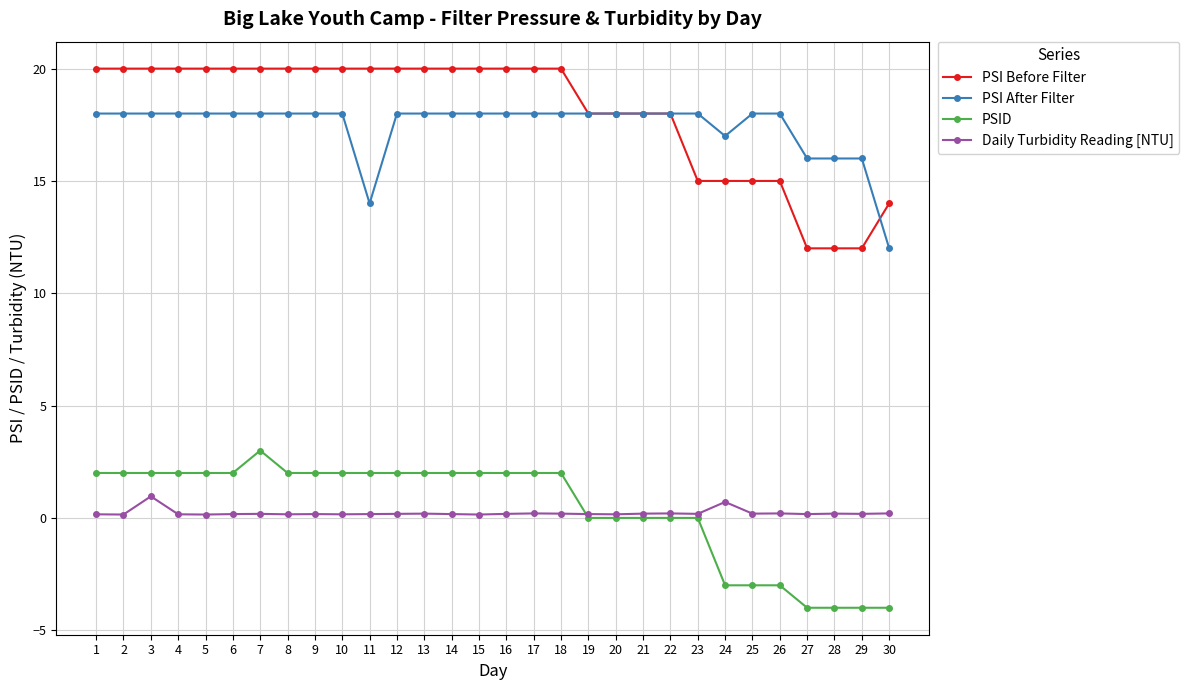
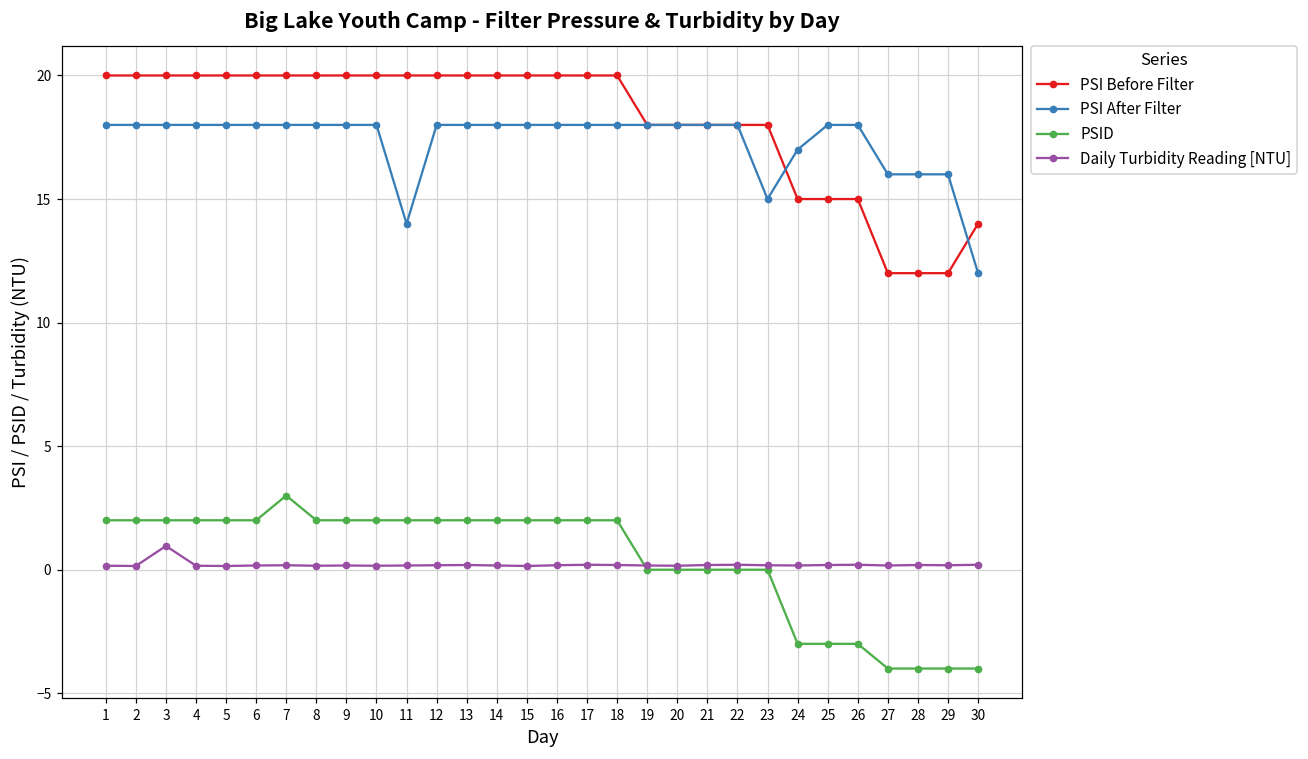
PSI Before Filter, 23: 15 -> 18
PSI After Filter, 23: 18 -> 15
Daily Turbidity Reading [NTU], 24: 0.7 -> 0.2
